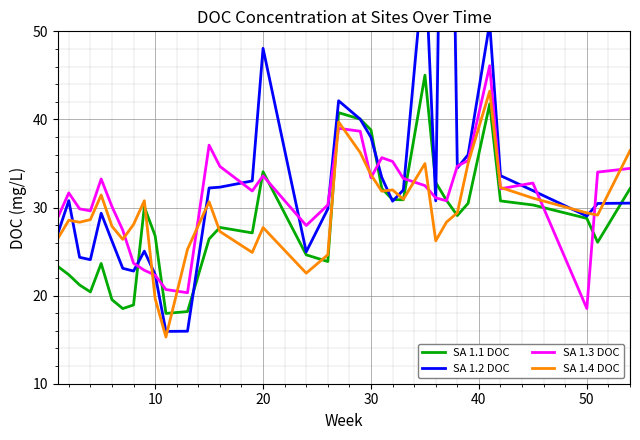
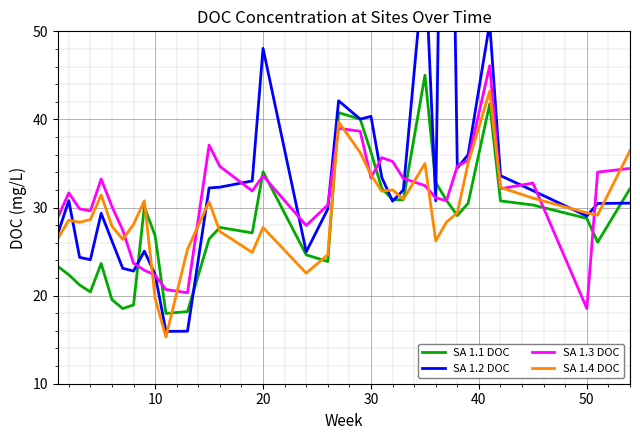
SA 1.1 DOC, 30: 39 -> 36
SA 1.2 DOC, 30: 38 -> 40
